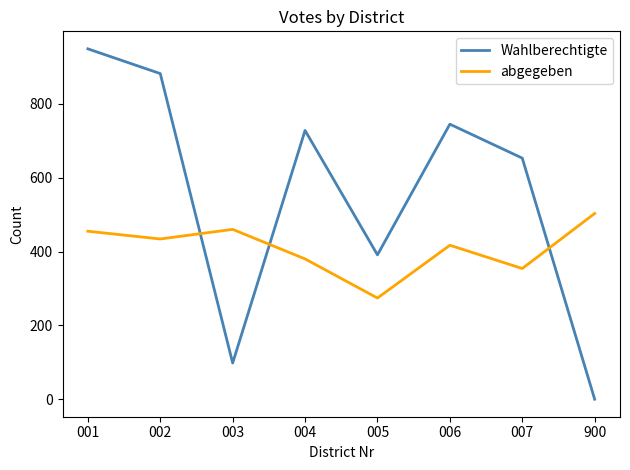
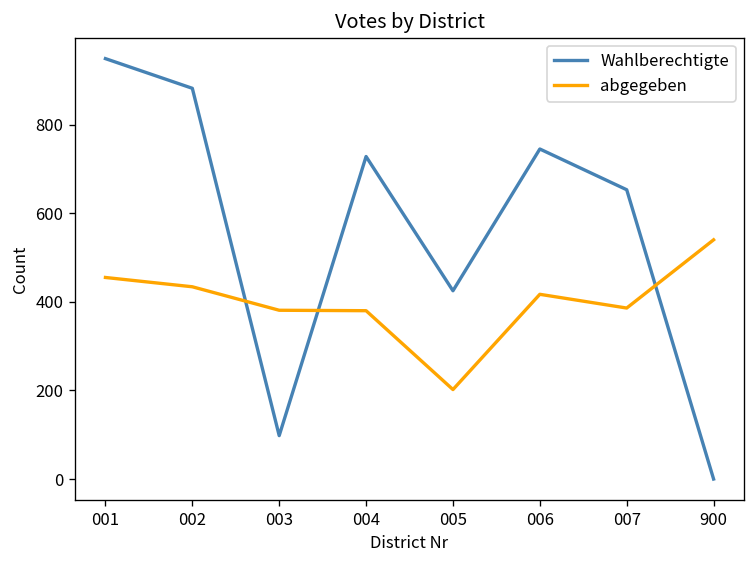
abgegeben, 003: 460 -> 380
Wahlberechtigte, 005: 390 -> 430
abgegeben, 005: 270 -> 200
abgegeben, 007: 350 -> 390
abgegeben, 900: 500 -> 540
